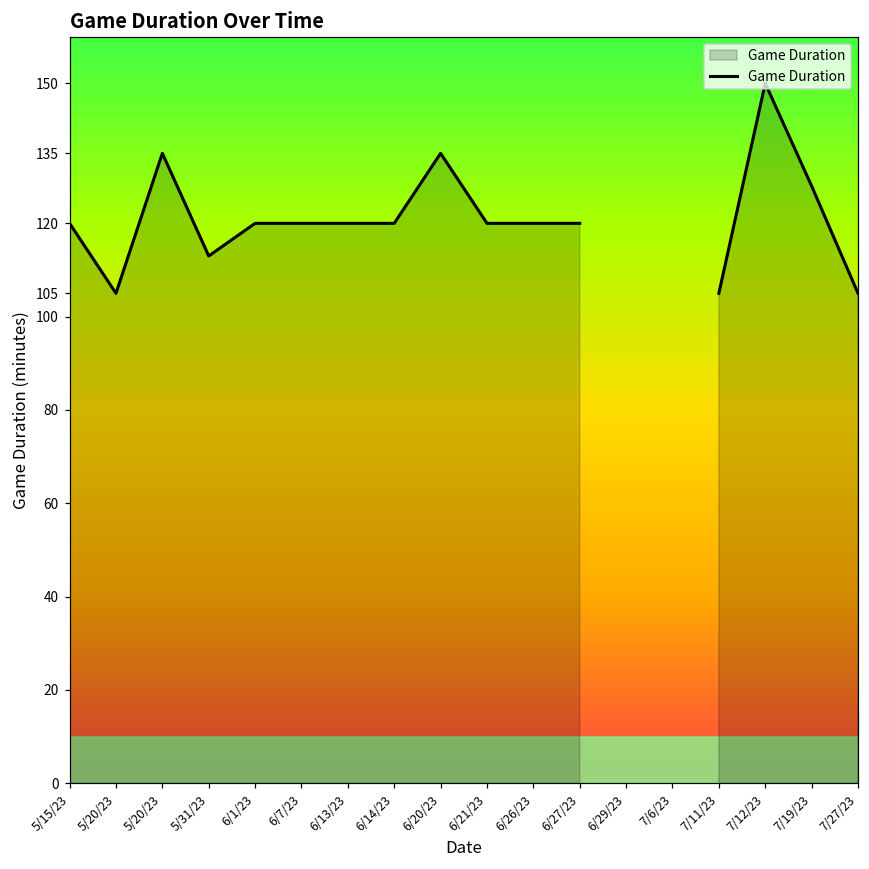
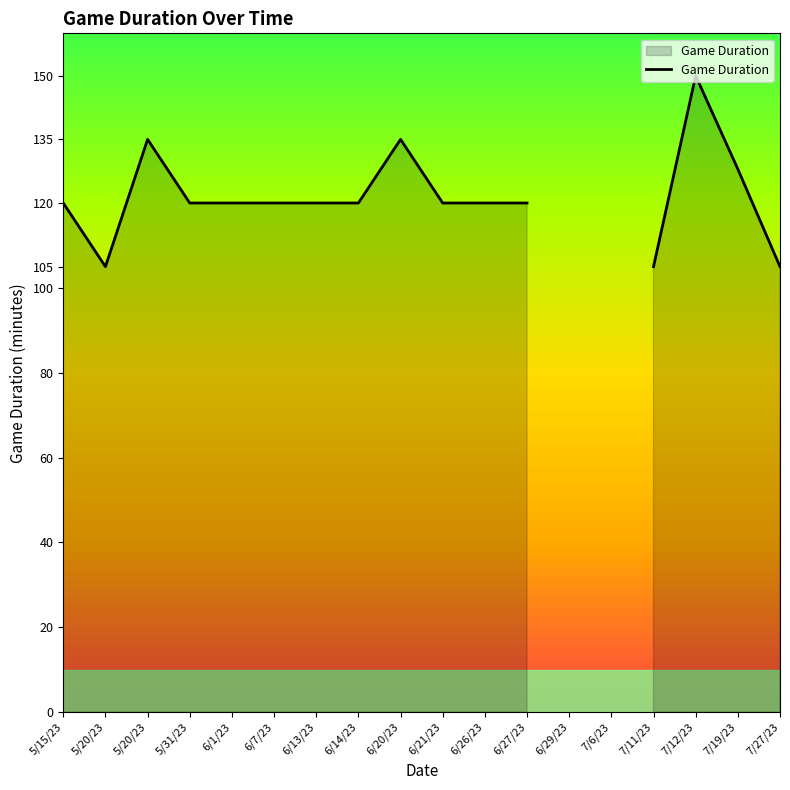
5/31/23: 113 -> 120
